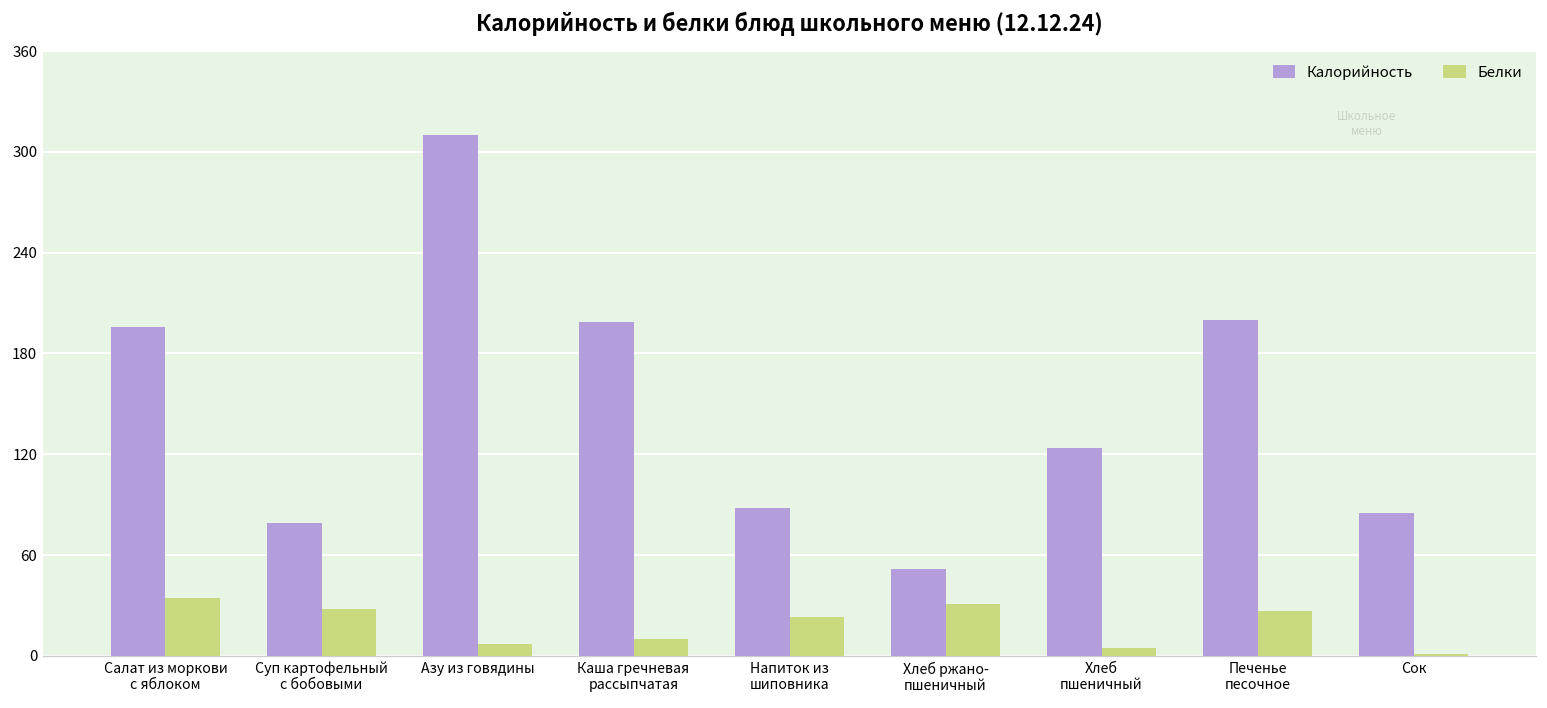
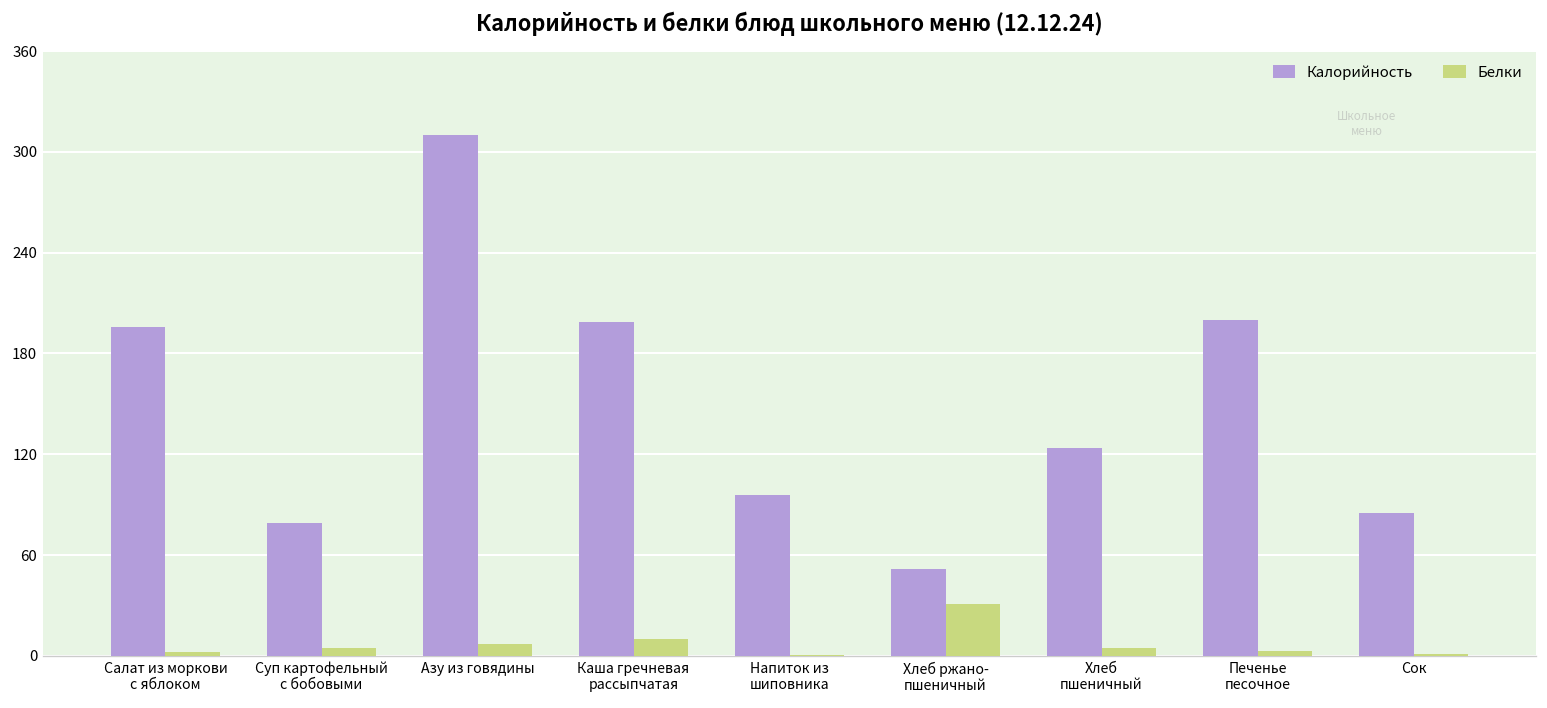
Белки, Салат из моркови с яблоком: 34 -> 2
Белки, Суп картофельный с бобовыми: 28 -> 4
Калорийность, Напиток из шиповника: 88 -> 96
Белки, Напиток из шиповника: 23 -> 1
Белки, Печенье песочное: 26 -> 3
